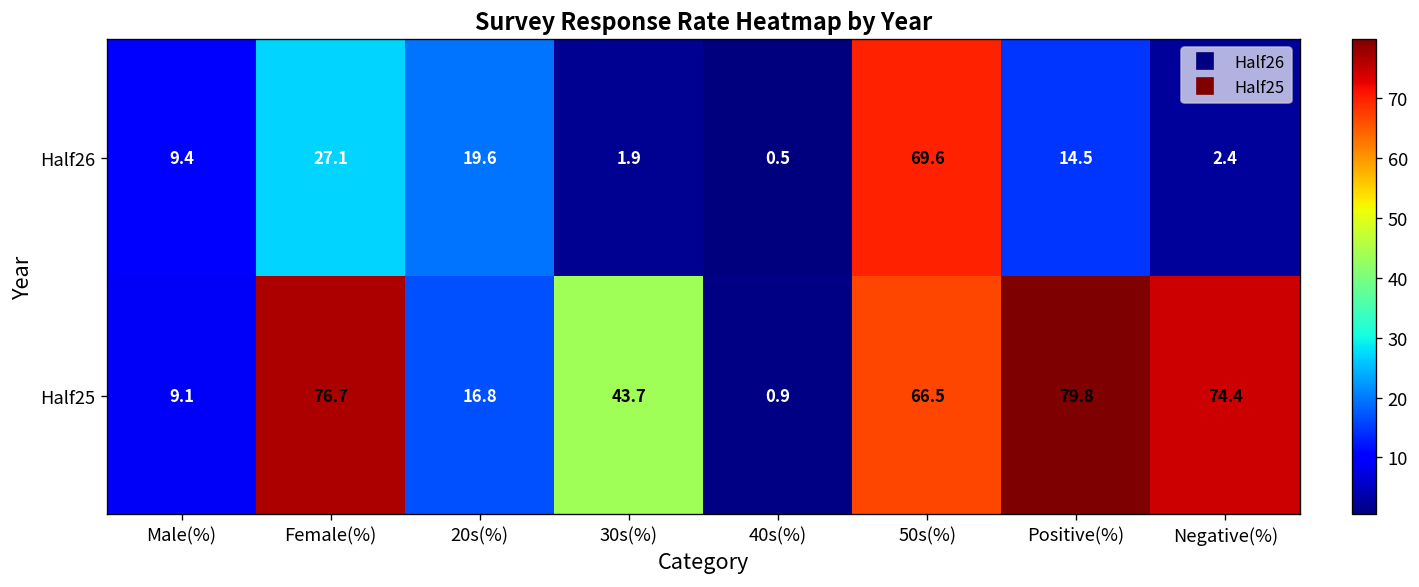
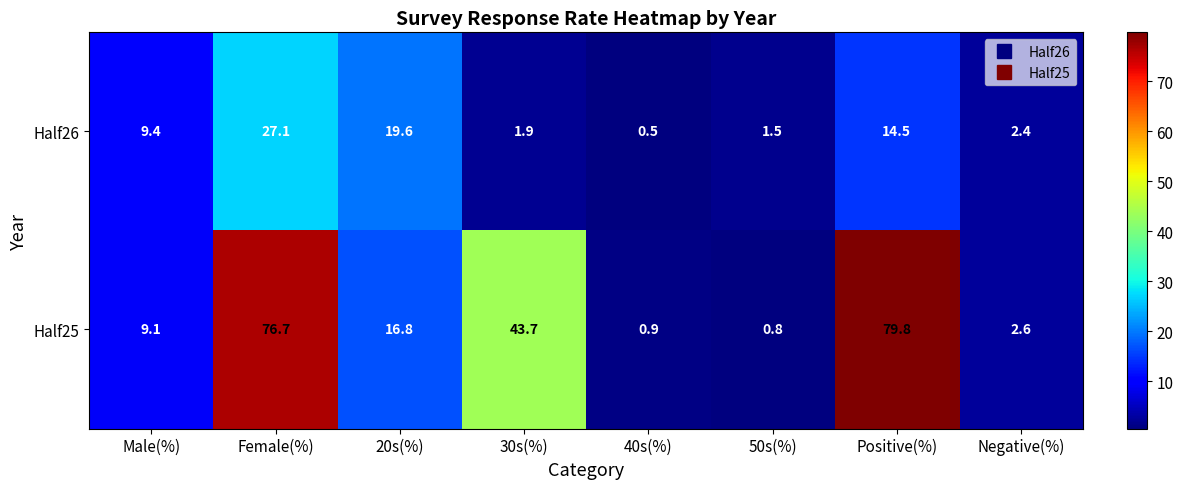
Half26, 50s(%): 69.6 -> 1.5
Half25, 50s(%): 66.5 -> 0.8
Half25, Negative(%): 74.4 -> 2.6
